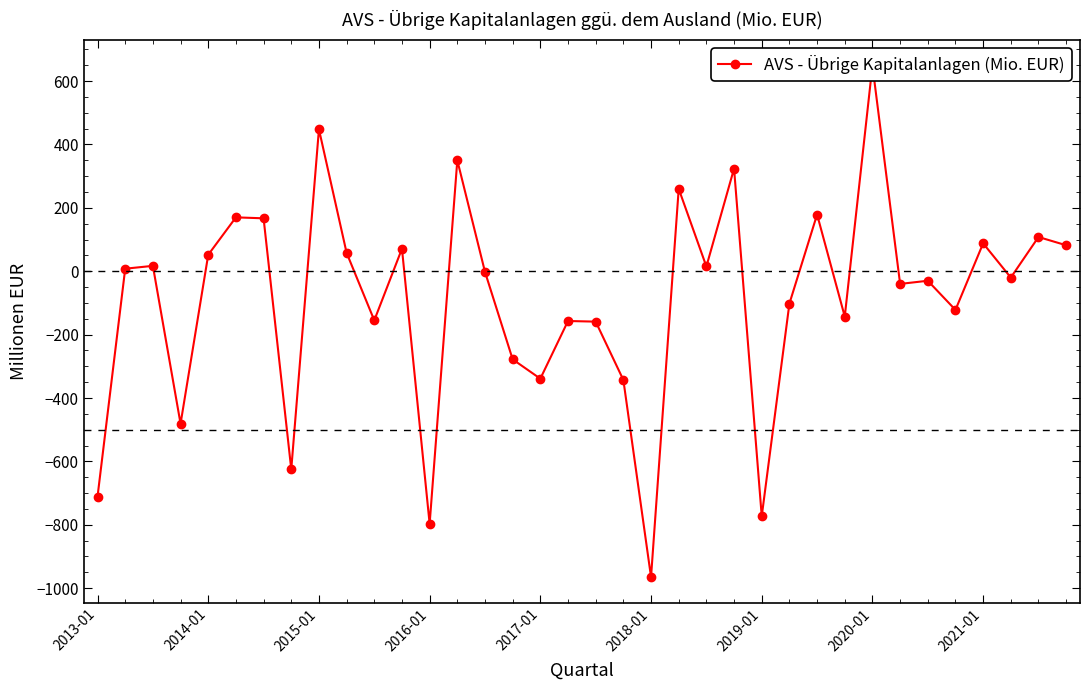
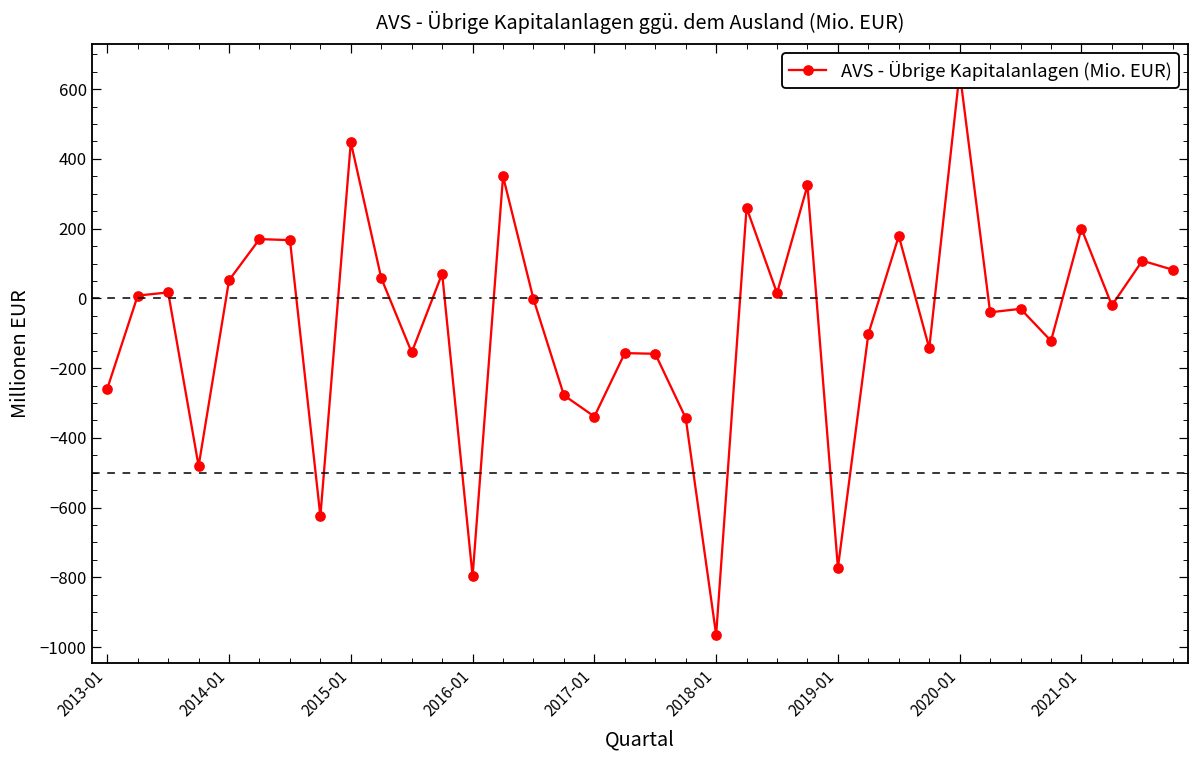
2013-01: -710 -> -260
2021-01: 90 -> 200
